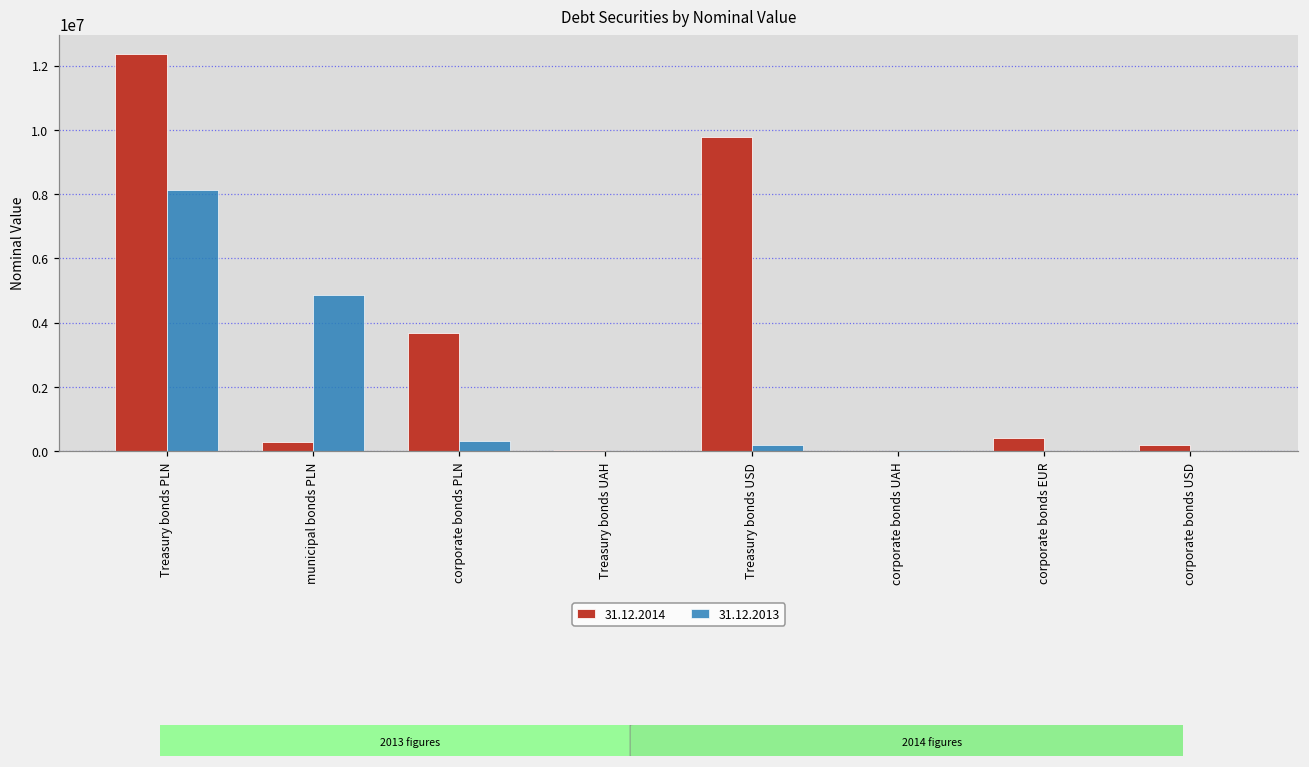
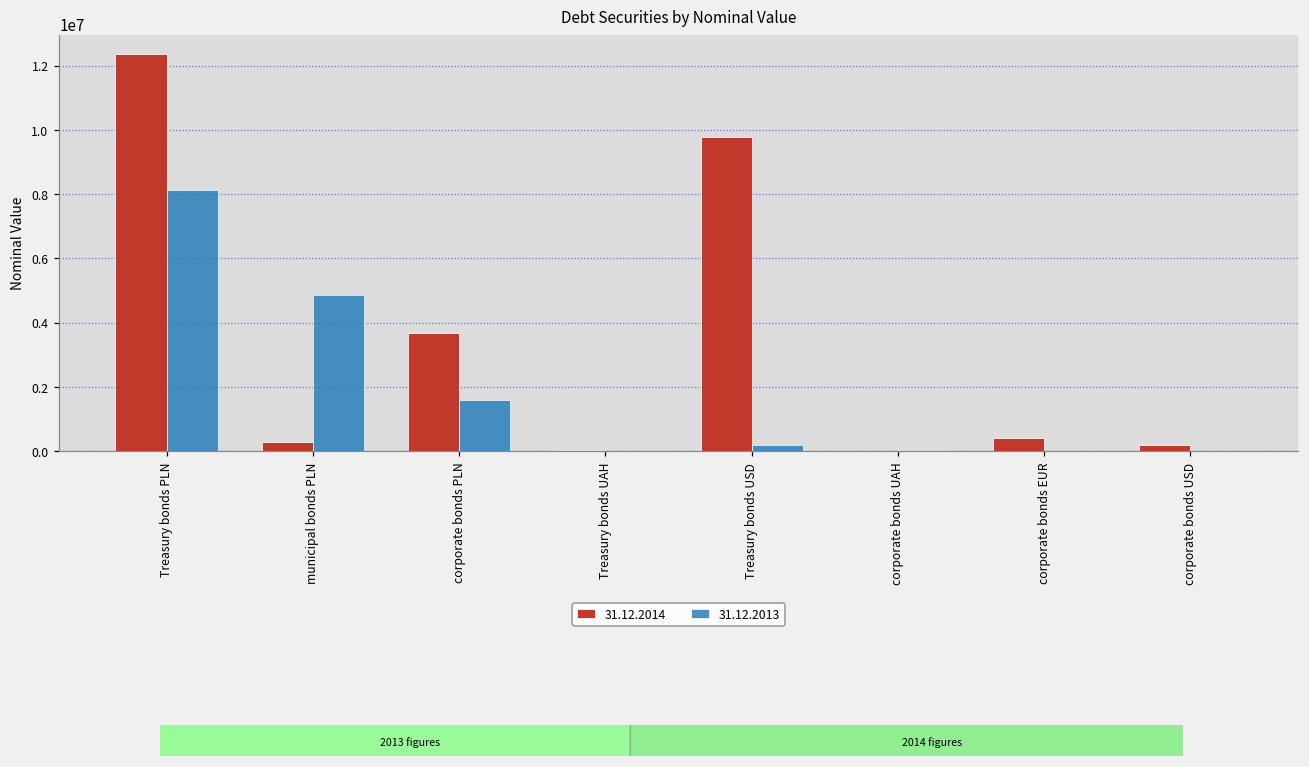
31.12.2013, corporate bonds PLN: 300000 -> 1600000
